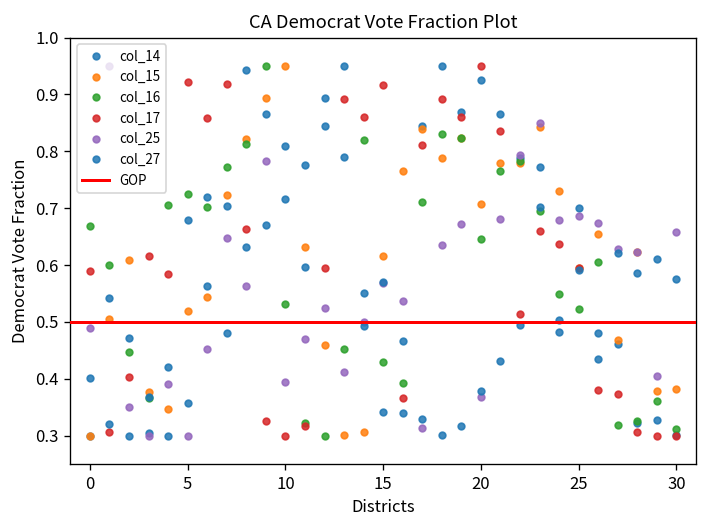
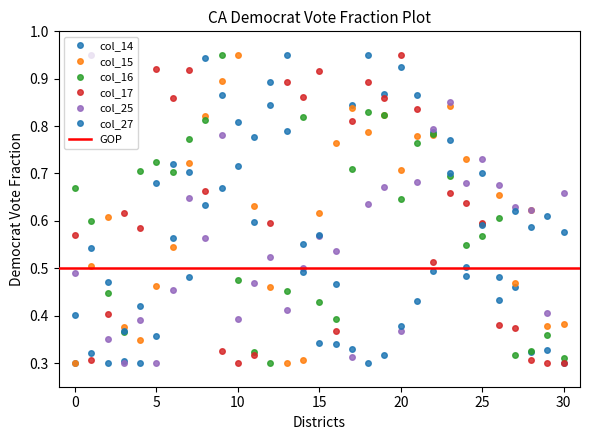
col_17, 0: 0.59 -> 0.57
col_15, 5: 0.52 -> 0.46
col_16, 10: 0.53 -> 0.48
col_16, 25: 0.52 -> 0.57
col_25, 25: 0.69 -> 0.73
